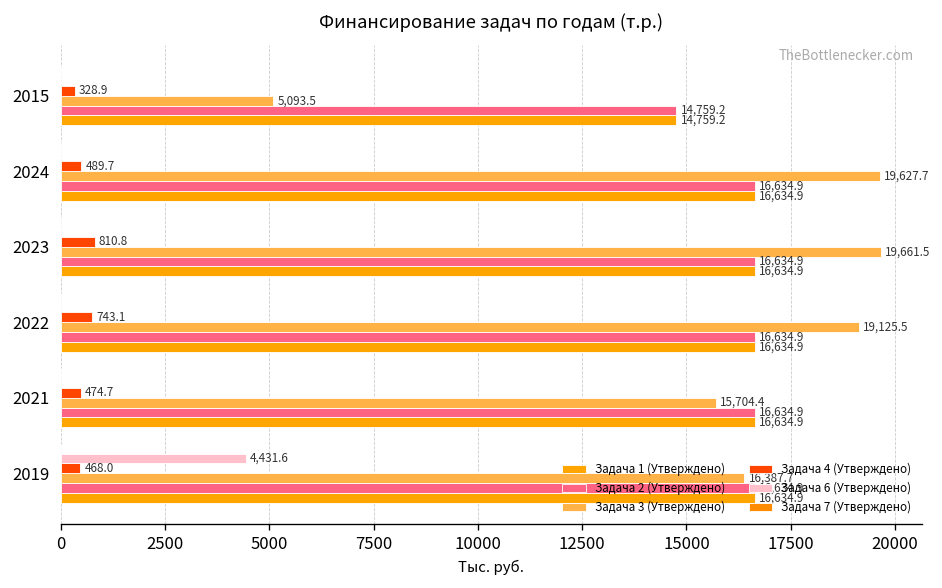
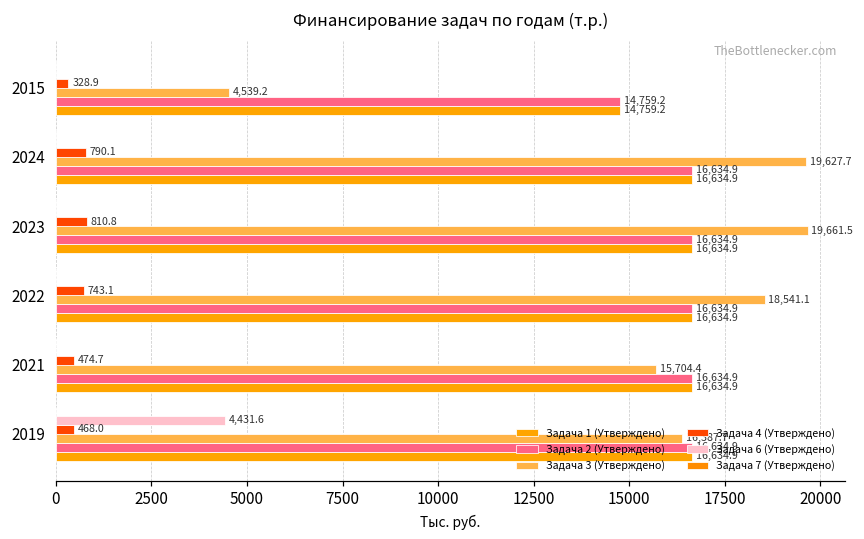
Задача 3 (Утверждено), 2015: 5,093.5 -> 4,539.2
Задача 4 (Утверждено), 2024: 489.7 -> 790.1
Задача 3 (Утверждено), 2022: 19,125.5 -> 18,541.1
